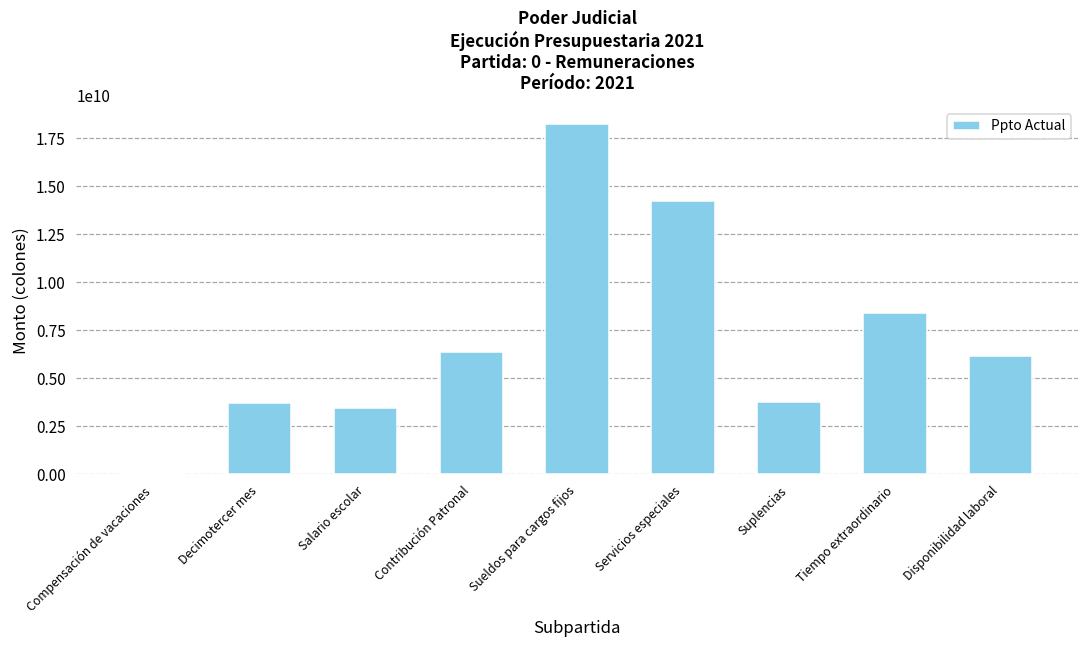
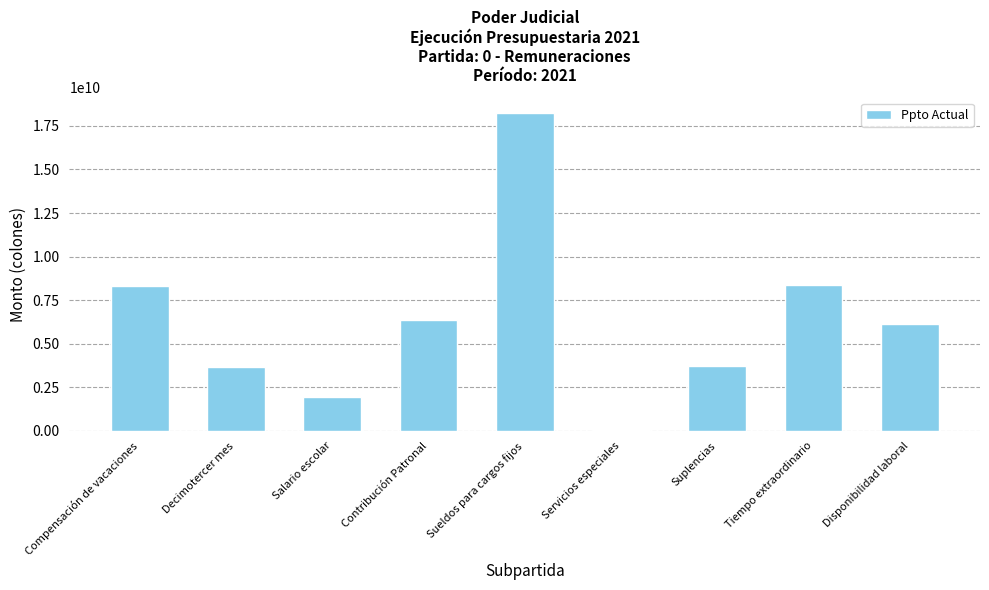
Compensación de vacaciones: 0 -> 8300000000
Salario escolar: 3400000000 -> 1900000000
Servicios especiales: 14200000000 -> 0
